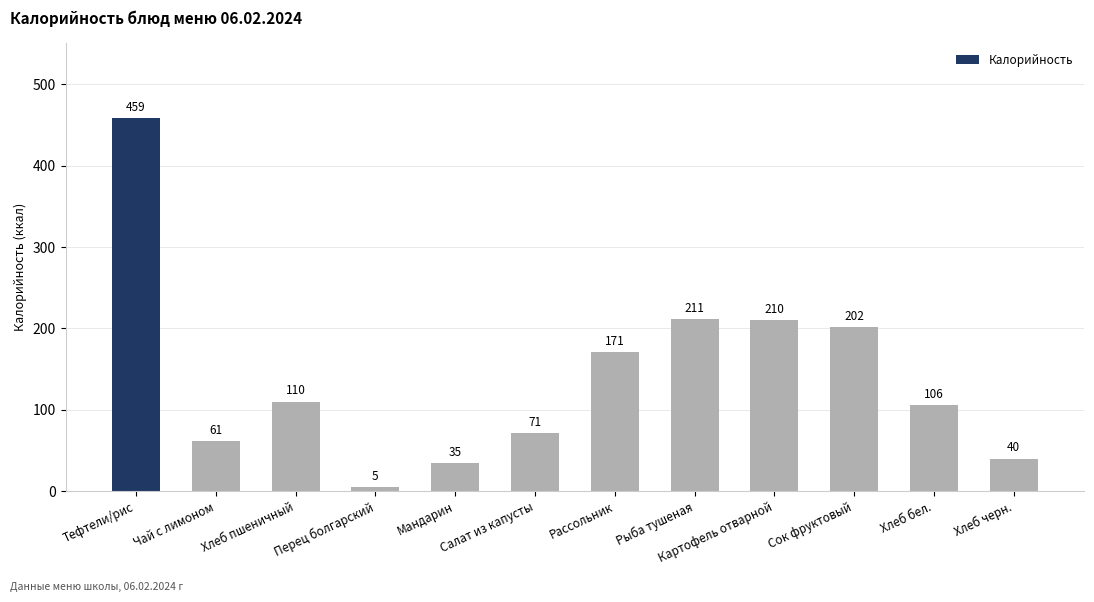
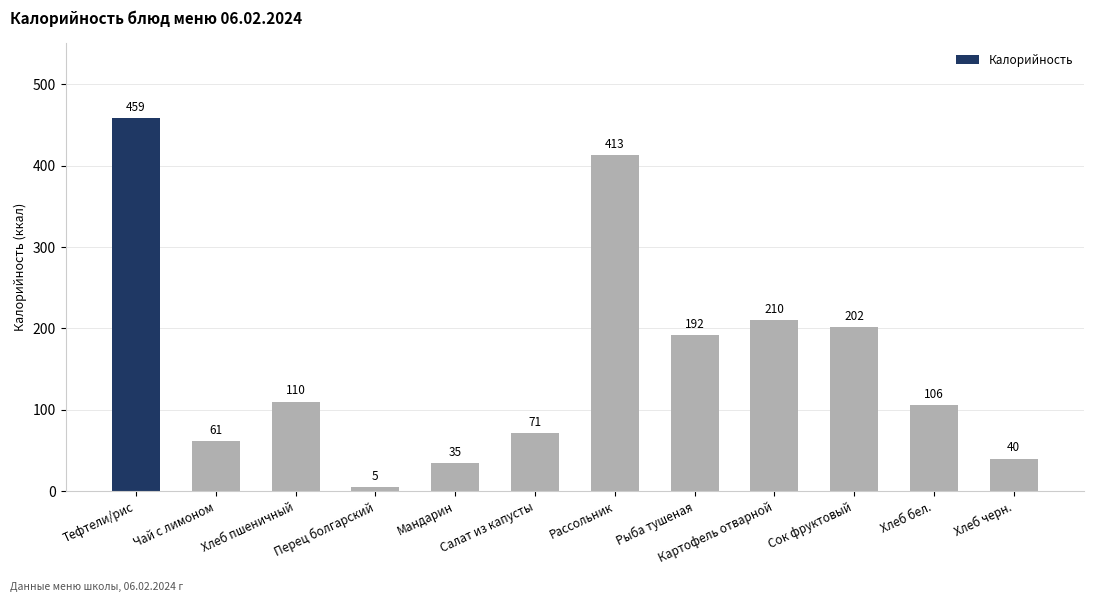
Рассольник: 171 -> 413
Рыба тушеная: 211 -> 192
